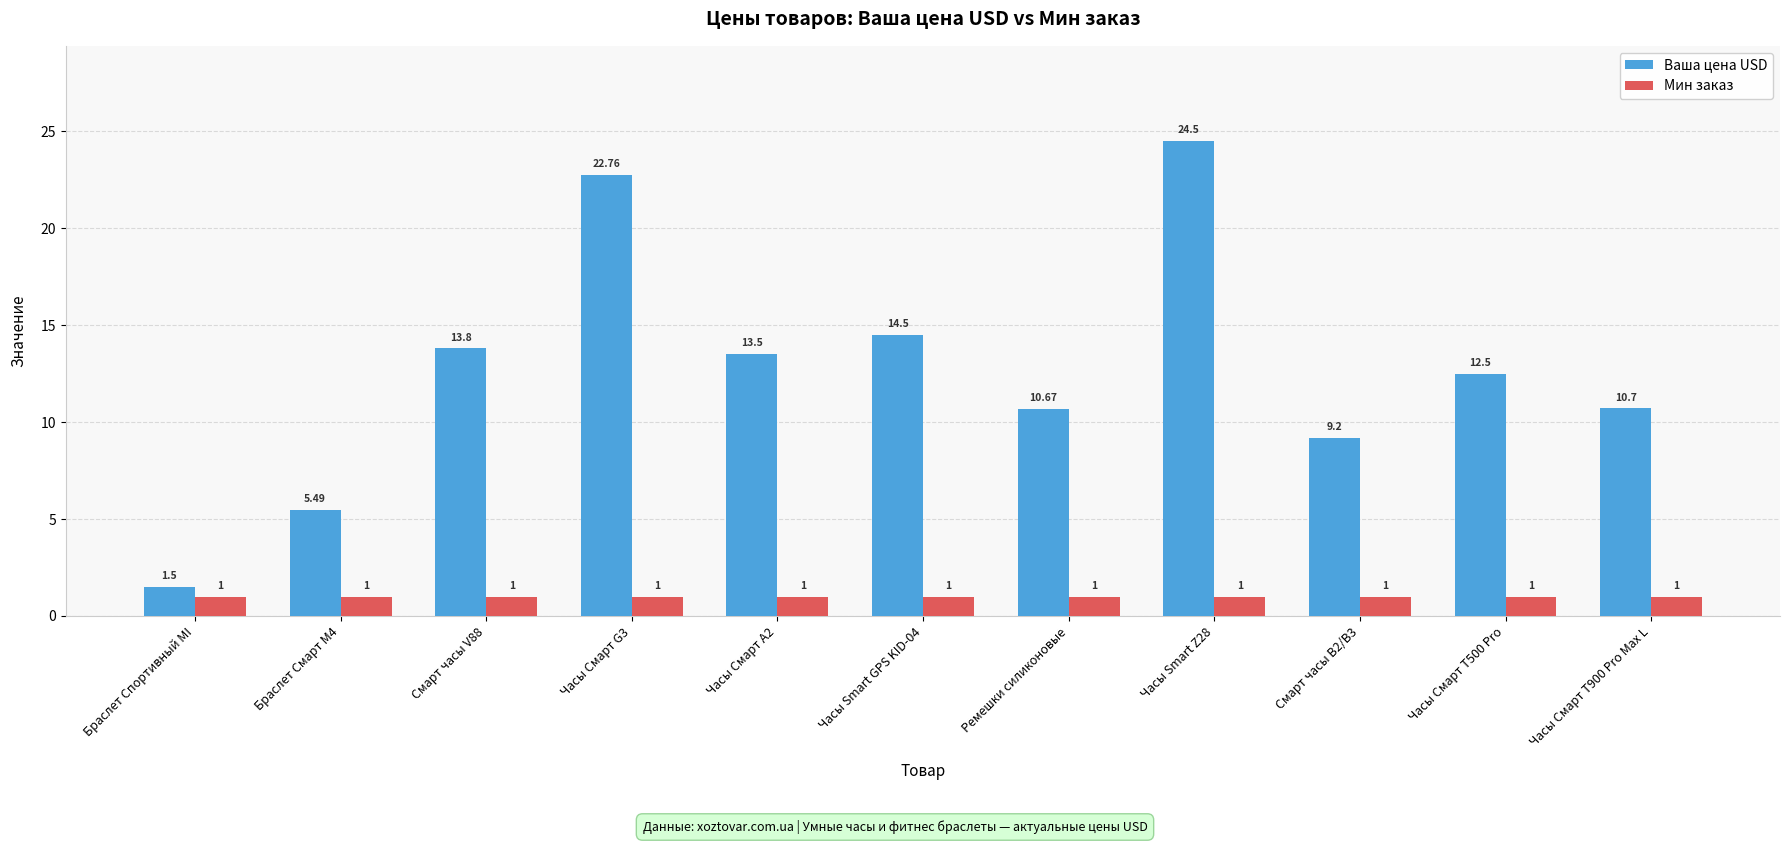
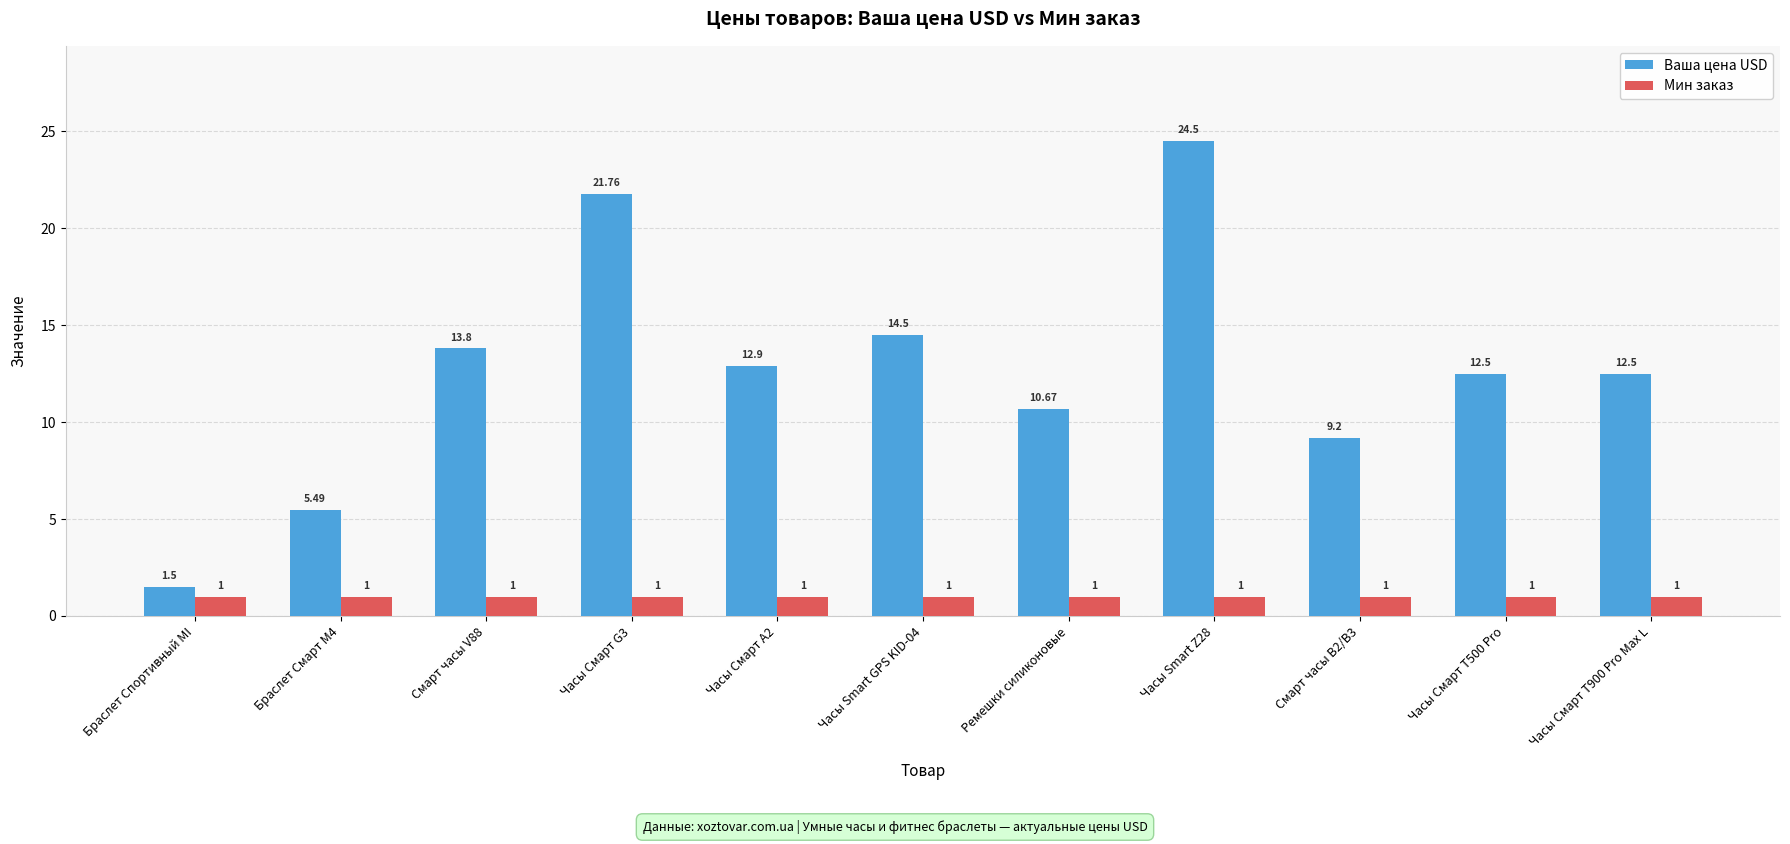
Ваша цена USD, Часы Смарт G3: 22.76 -> 21.76
Ваша цена USD, Часы Смарт A2: 13.5 -> 12.9
Ваша цена USD, Часы Смарт T900 Pro Max L: 10.7 -> 12.5
